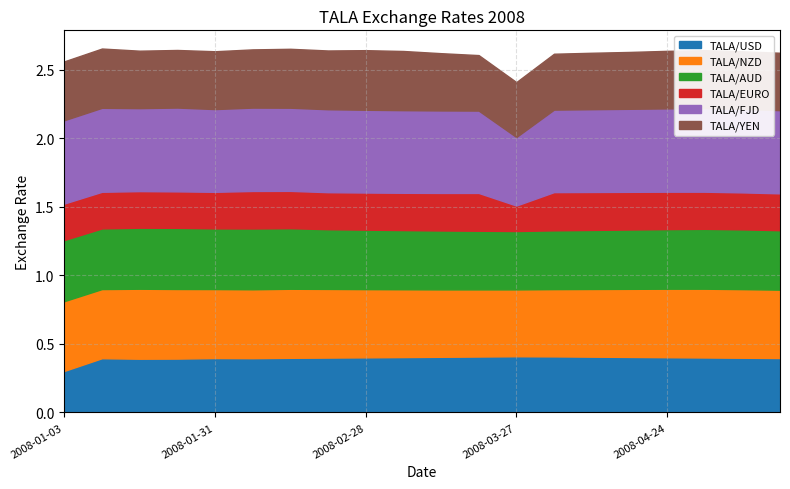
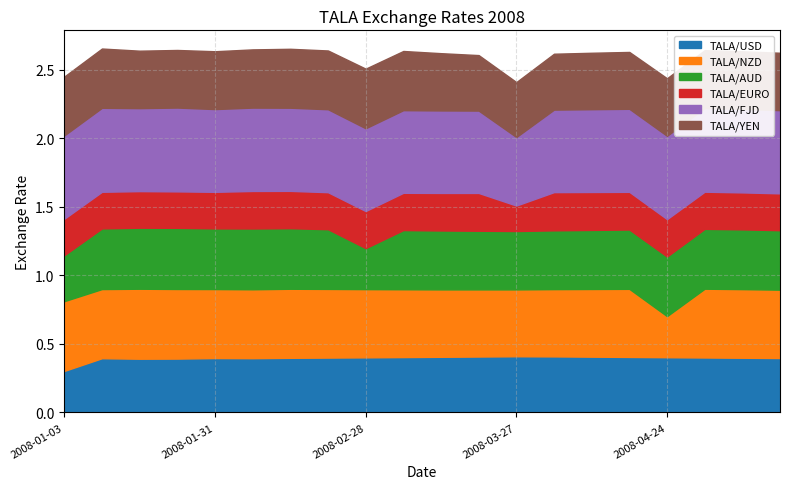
TALA/AUD, 2008-01-03: 0.45 -> 0.34
TALA/AUD, 2008-02-28: 0.43 -> 0.30
TALA/NZD, 2008-04-24: 0.5 -> 0.3
